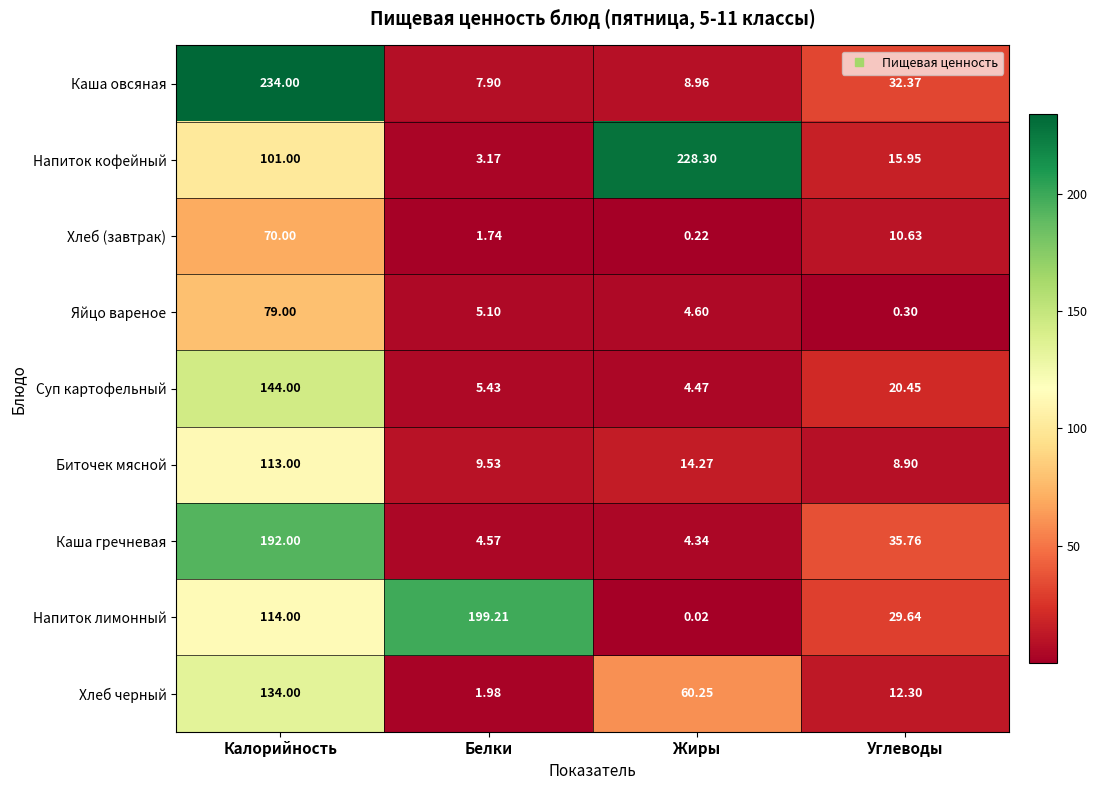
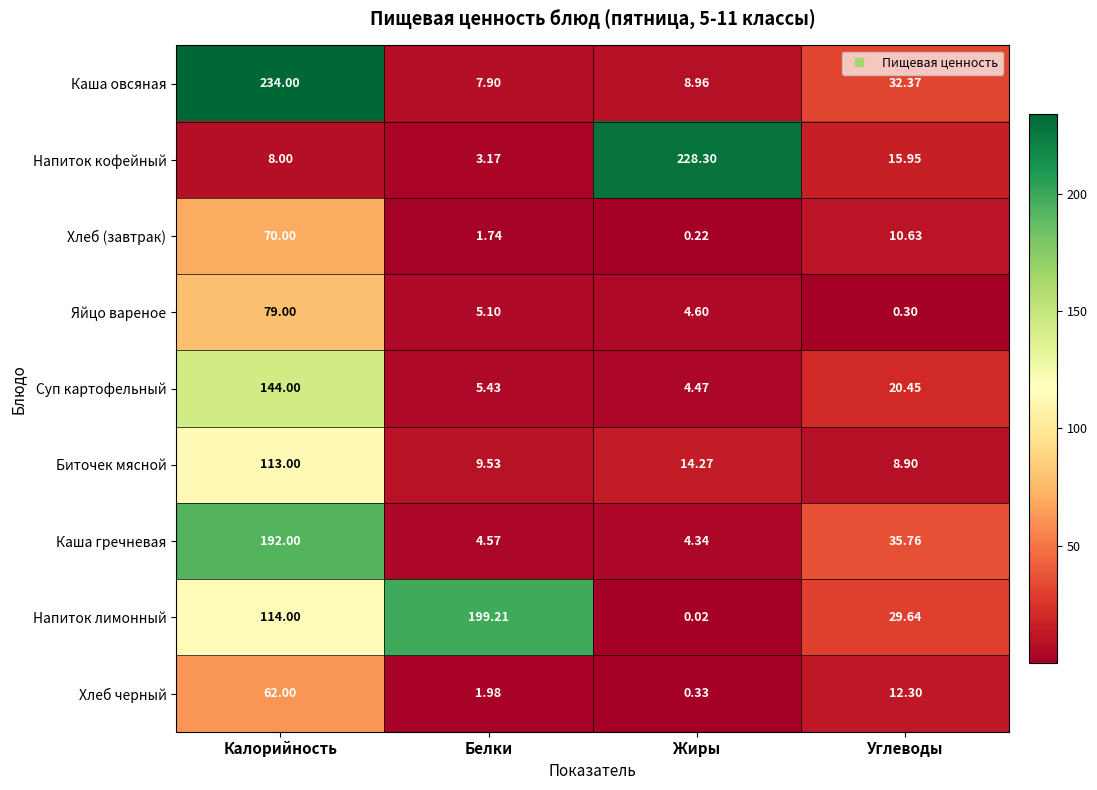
Напиток кофейный, Калорийность: 101.00 -> 8.00
Хлеб черный, Калорийность: 134.00 -> 62.00
Хлеб черный, Жиры: 60.25 -> 0.33
